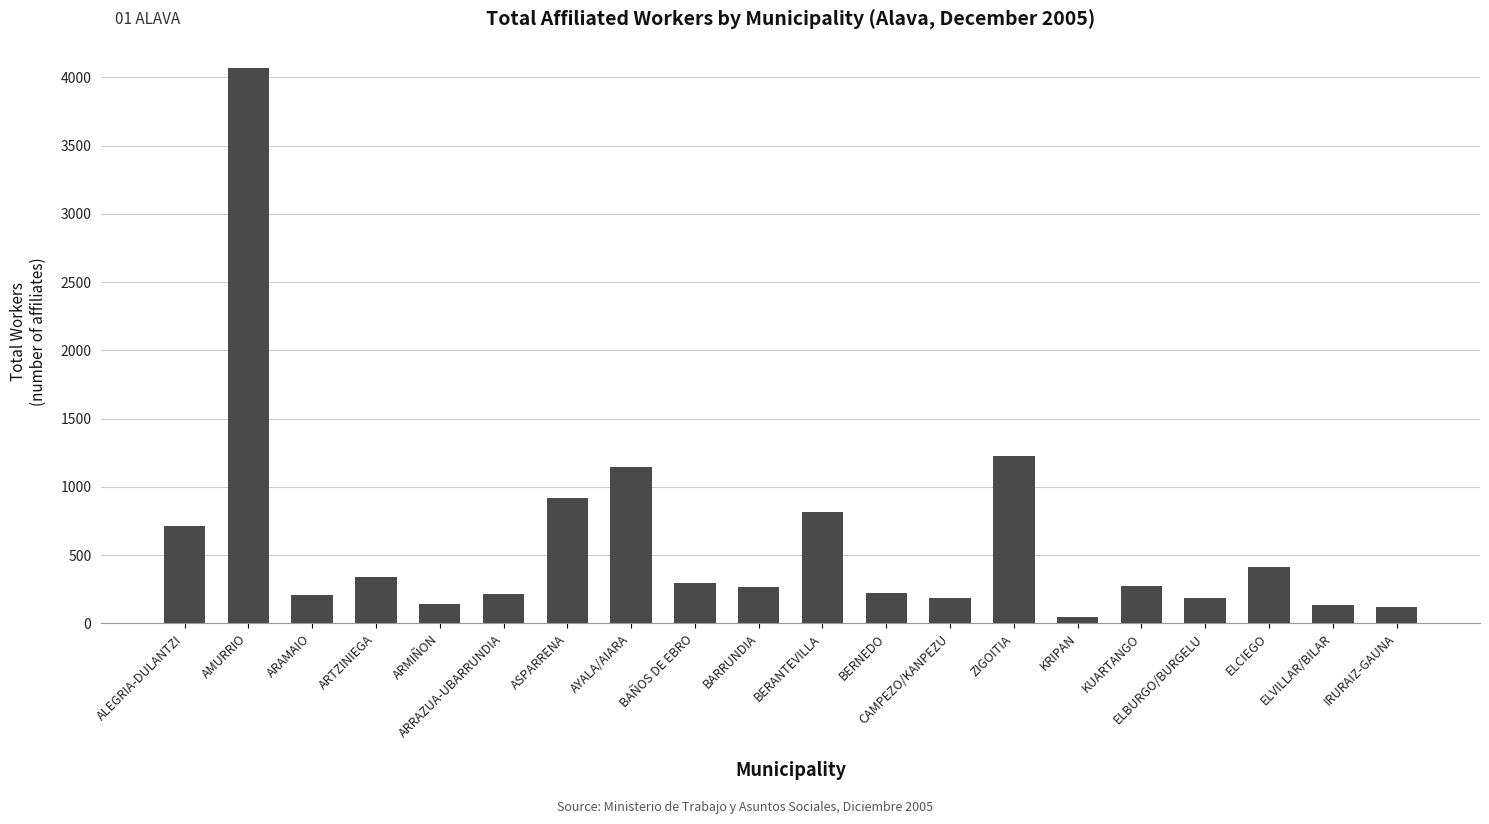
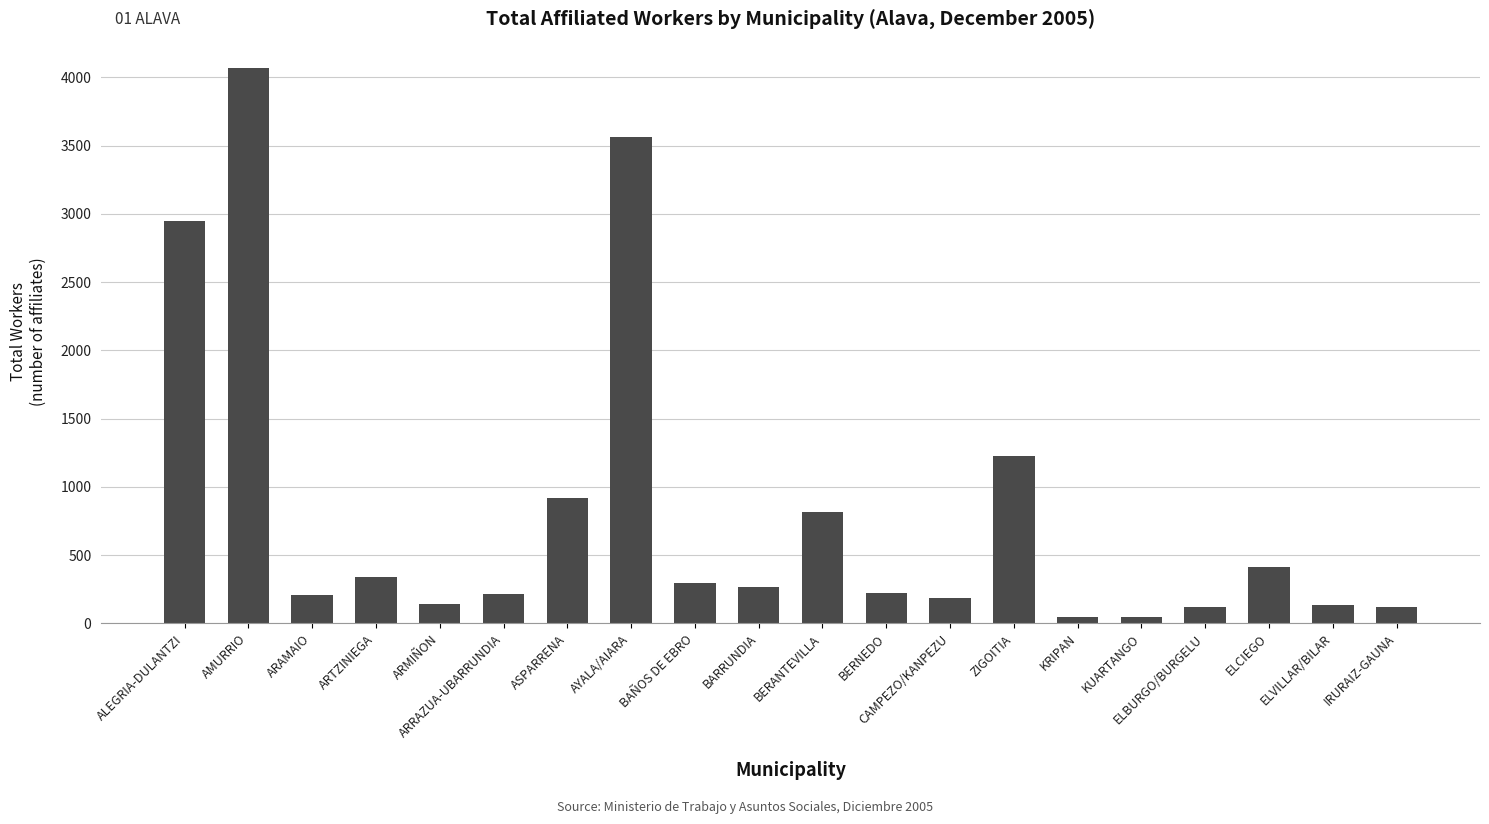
ALEGRIA-DULANTZI: 720 -> 2950
AYALA/AIARA: 1150 -> 3570
KUARTANGO: 270 -> 50
ELBURGO/BURGELU: 190 -> 120
